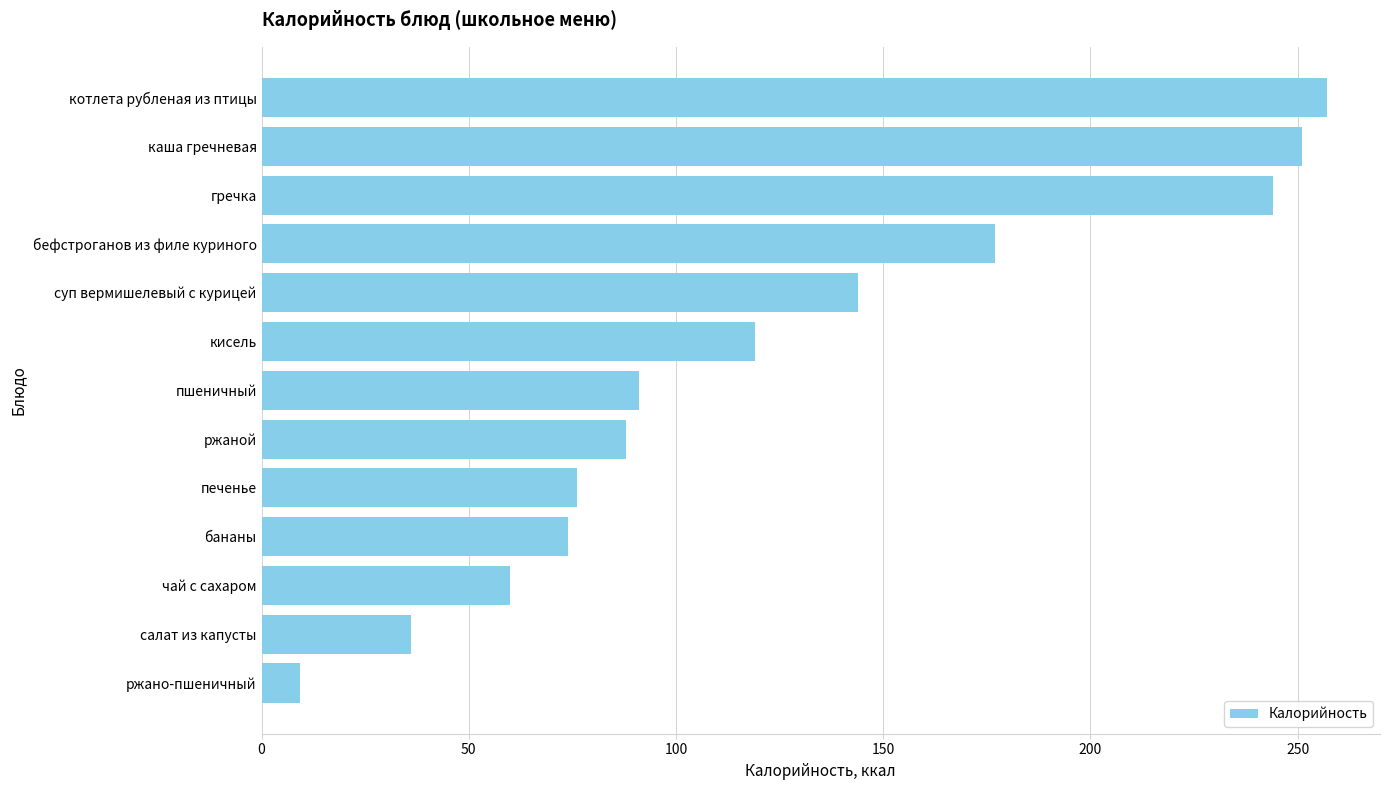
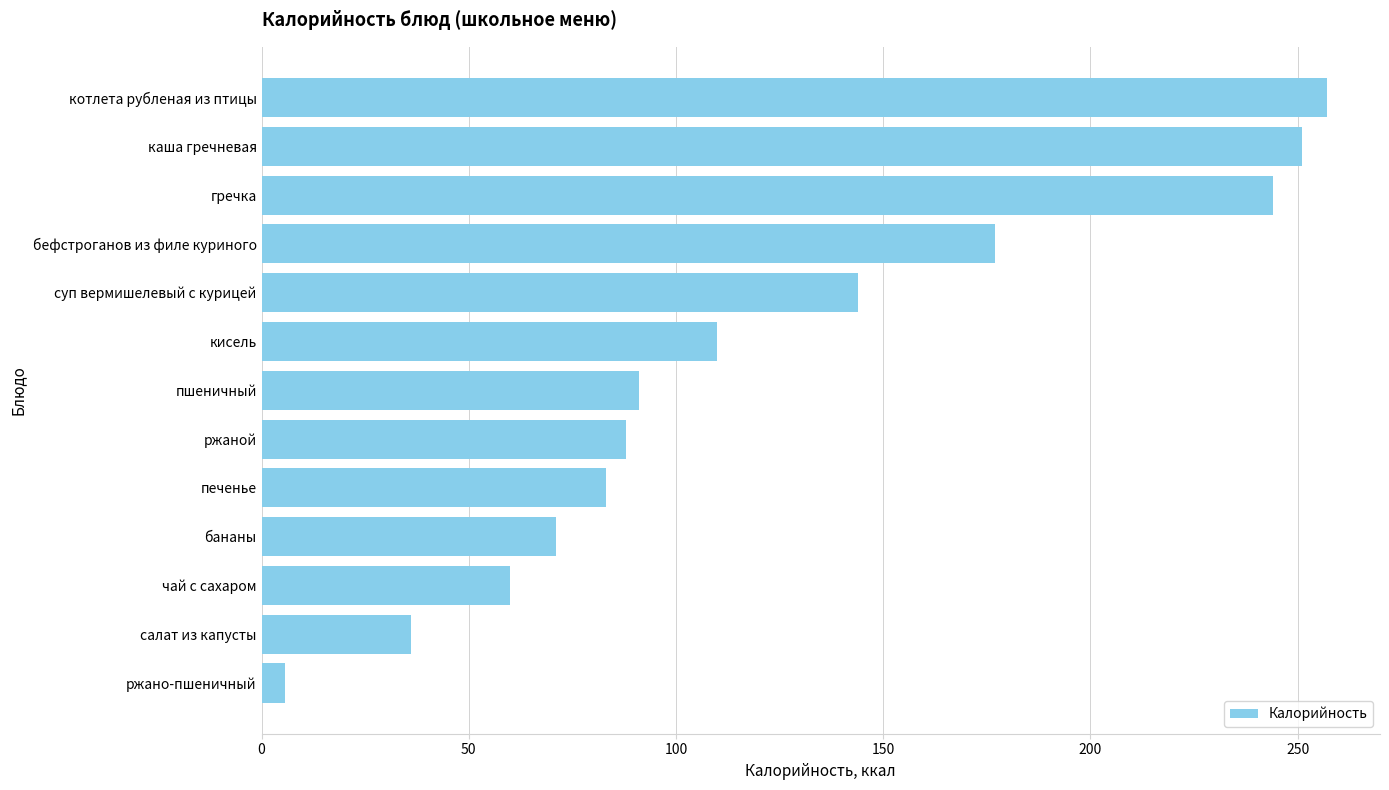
кисель: 119 -> 110
печенье: 76 -> 83
бананы: 74 -> 71
ржано-пшеничный: 9 -> 6
